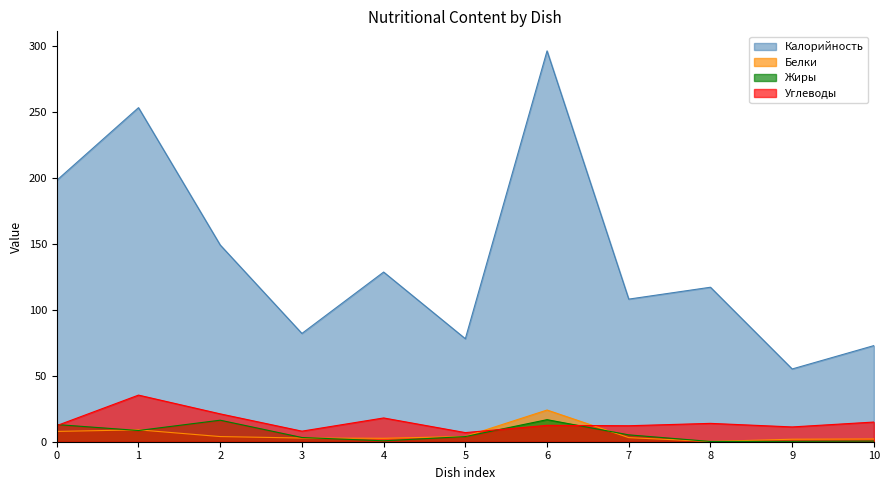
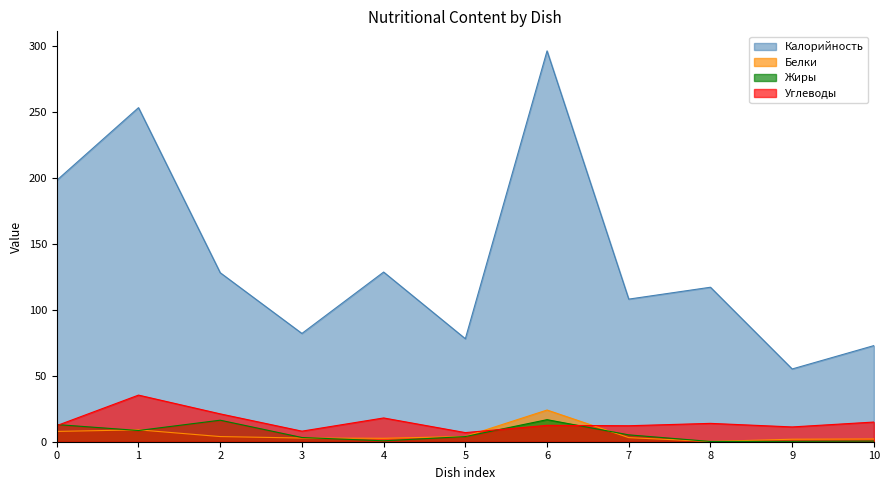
Калорийность, 2: 149 -> 128
